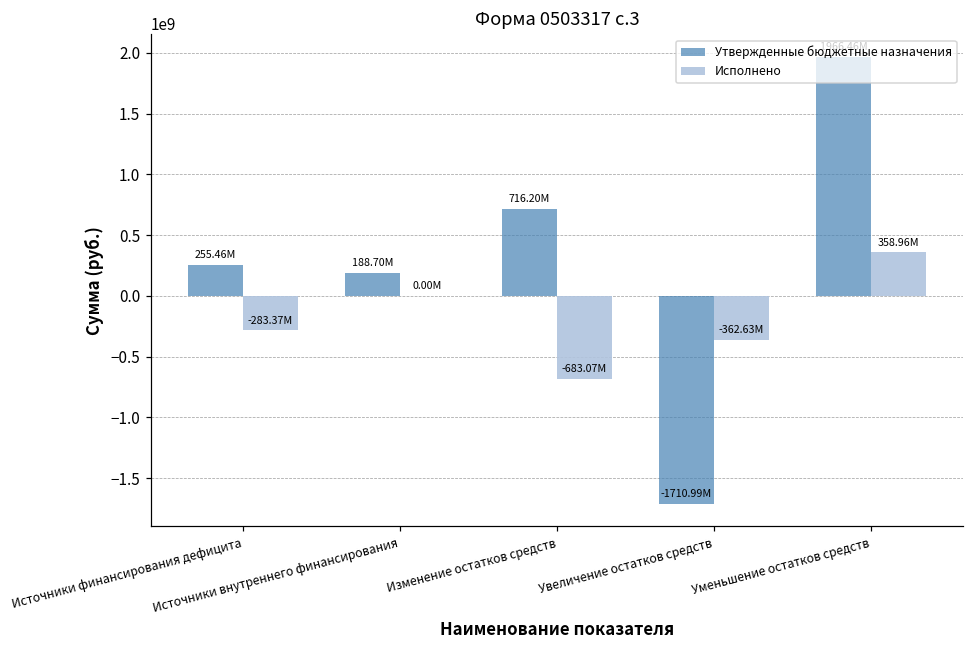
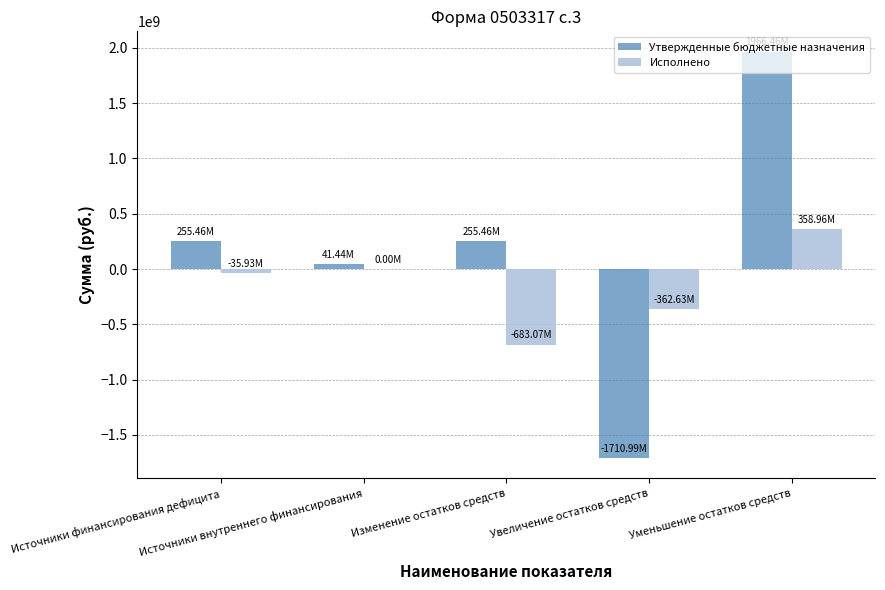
Исполнено, Источники финансирования дефицита: -283.37M -> -35.93M
Утвержденные бюджетные назначения, Источники внутреннего финансирования: 188.70M -> 41.44M
Утвержденные бюджетные назначения, Изменение остатков средств: 716.20M -> 255.46M
